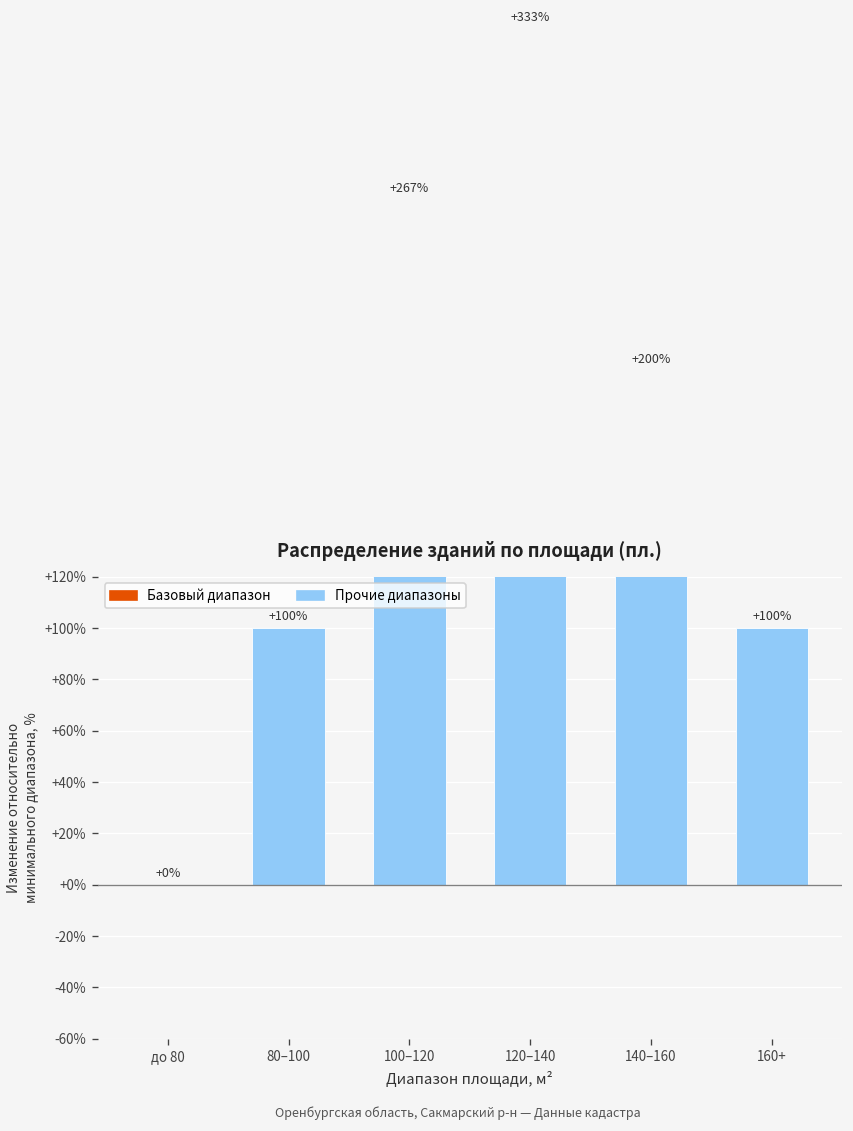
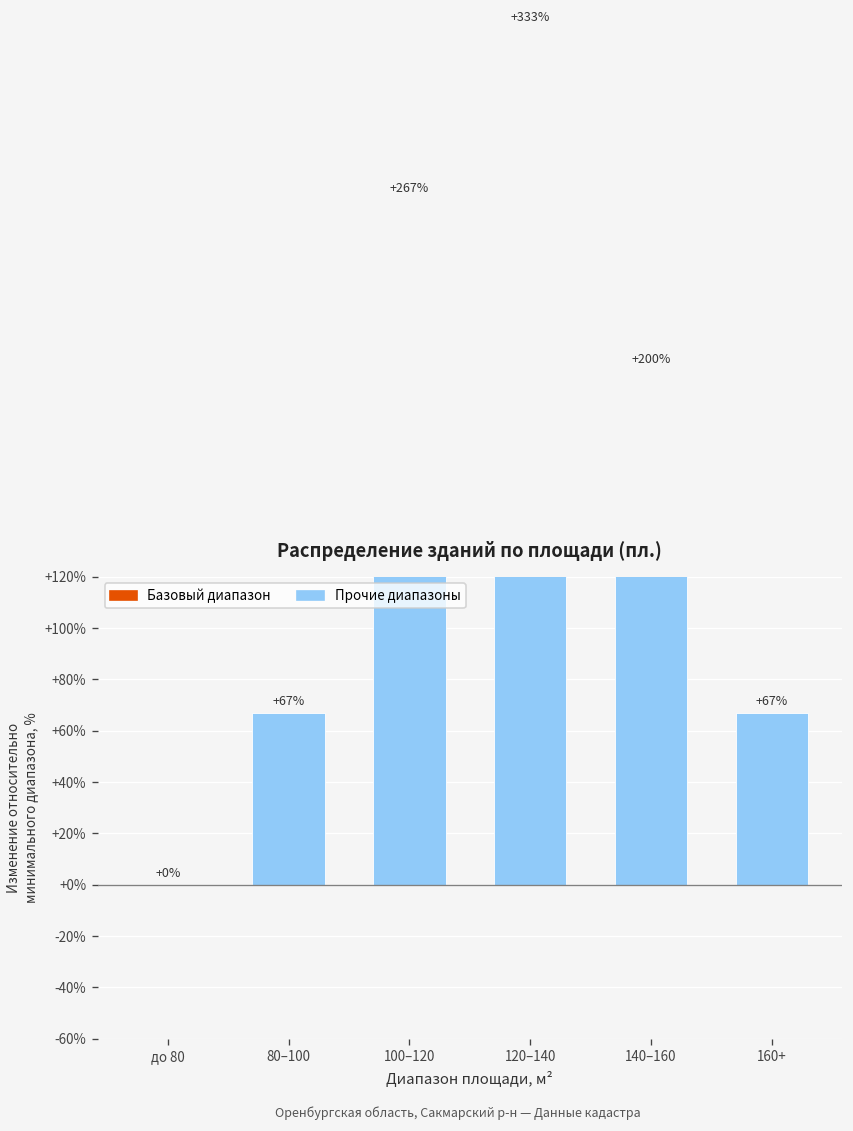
80–100: +100% -> +67%
160+: +100% -> +67%
